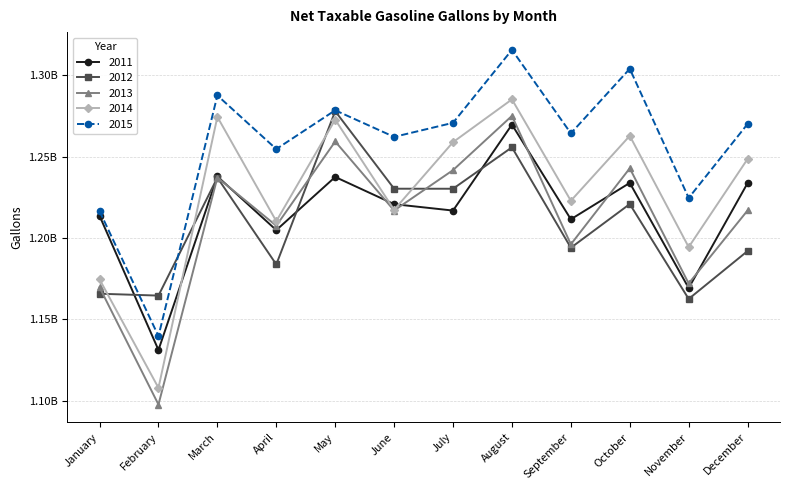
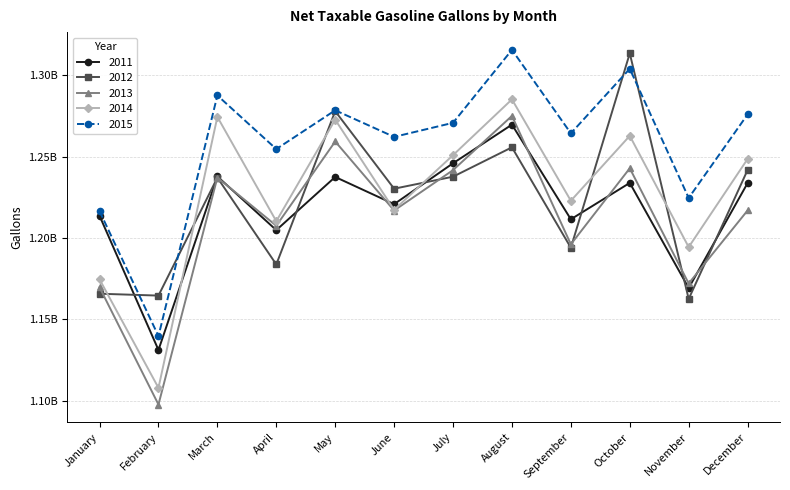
2011, July: 1217000000 -> 1246000000
2012, July: 1230000000 -> 1238000000
2014, July: 1259000000 -> 1251000000
2012, October: 1221000000 -> 1313000000
2012, December: 1192000000 -> 1242000000
2015, December: 1270000000 -> 1276000000
